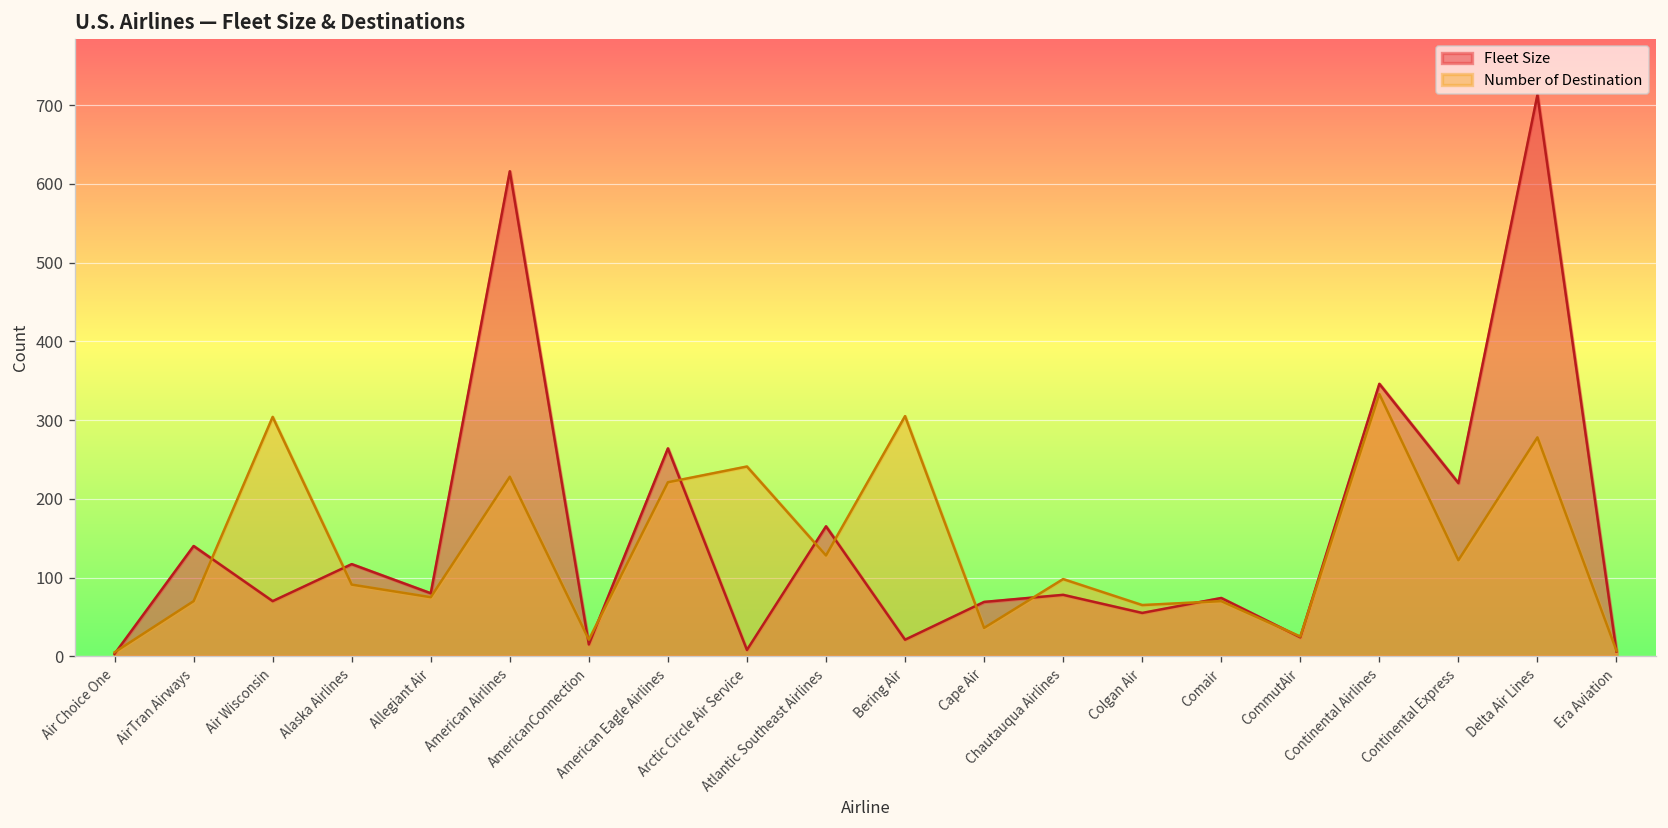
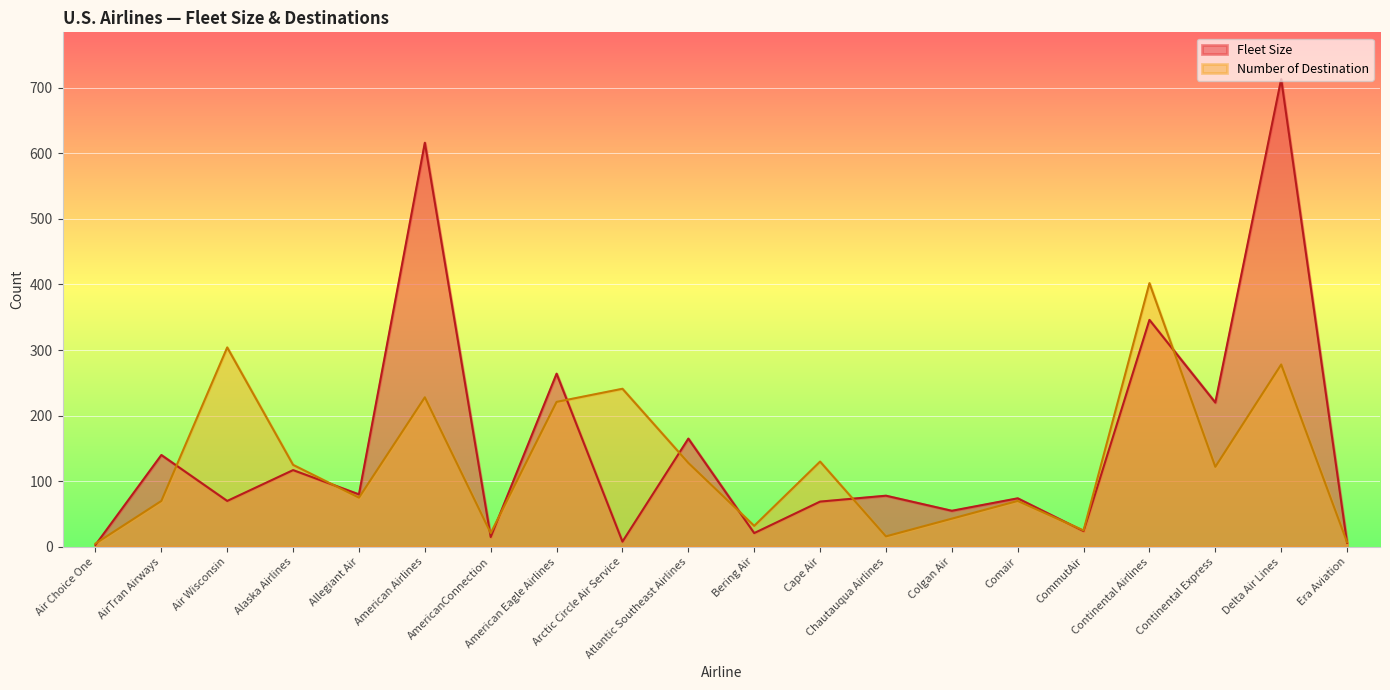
Number of Destination, Alaska Airlines: 90 -> 130
Number of Destination, Bering Air: 310 -> 30
Number of Destination, Cape Air: 40 -> 130
Number of Destination, Chautauqua Airlines: 100 -> 20
Number of Destination, Colgan Air: 70 -> 40
Number of Destination, Continental Airlines: 330 -> 400
